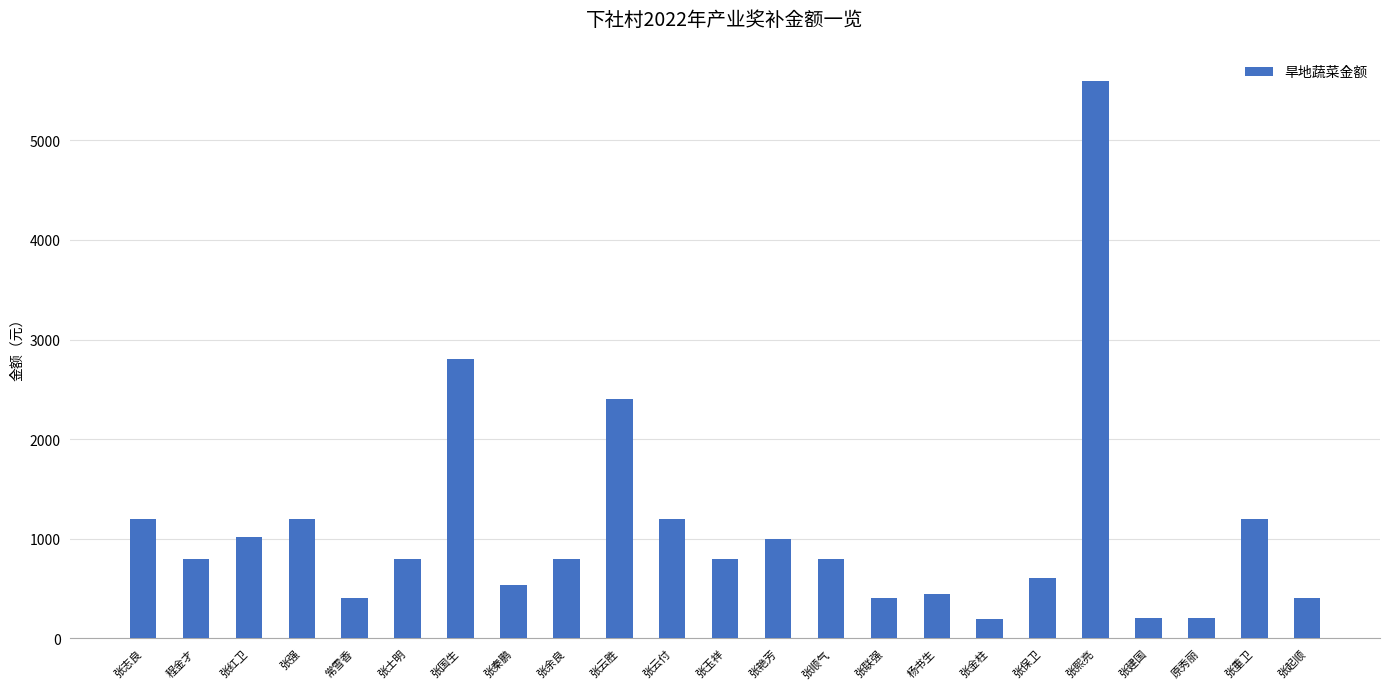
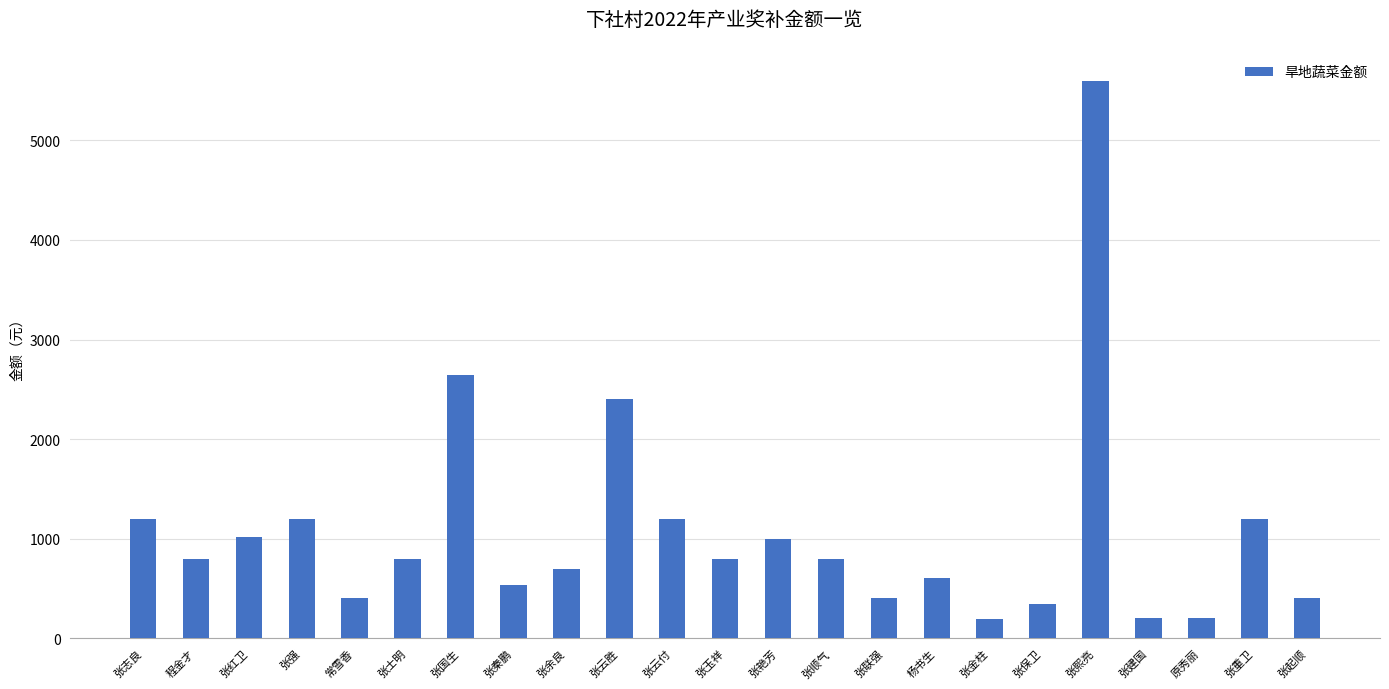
张国生: 2800 -> 2600
张余良: 800 -> 700
杨书生: 400 -> 600
张保卫: 600 -> 300
